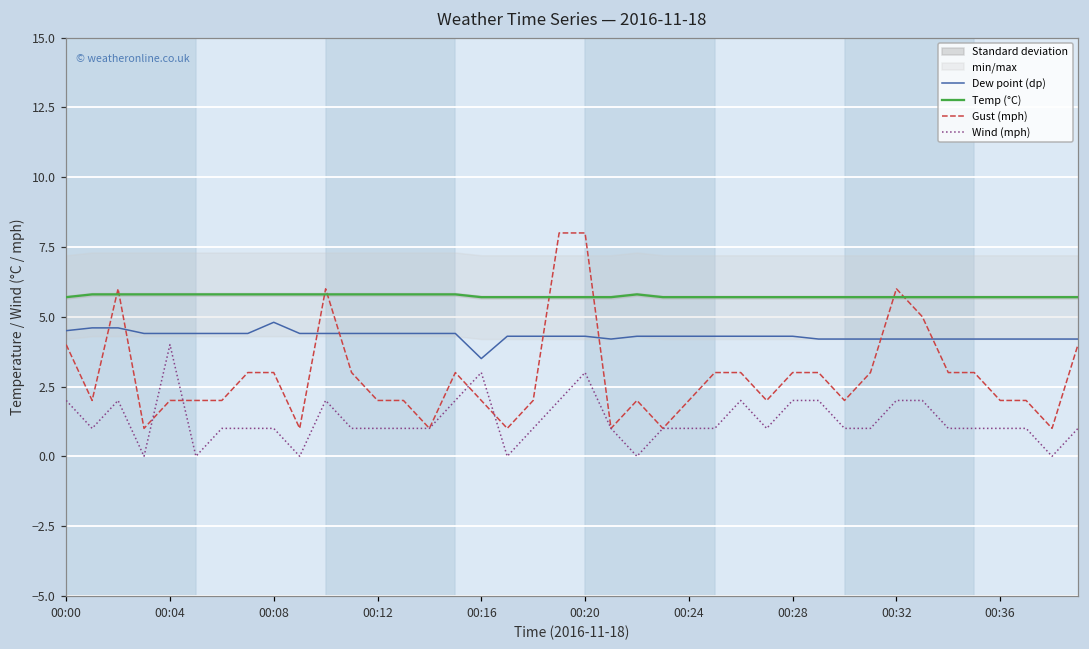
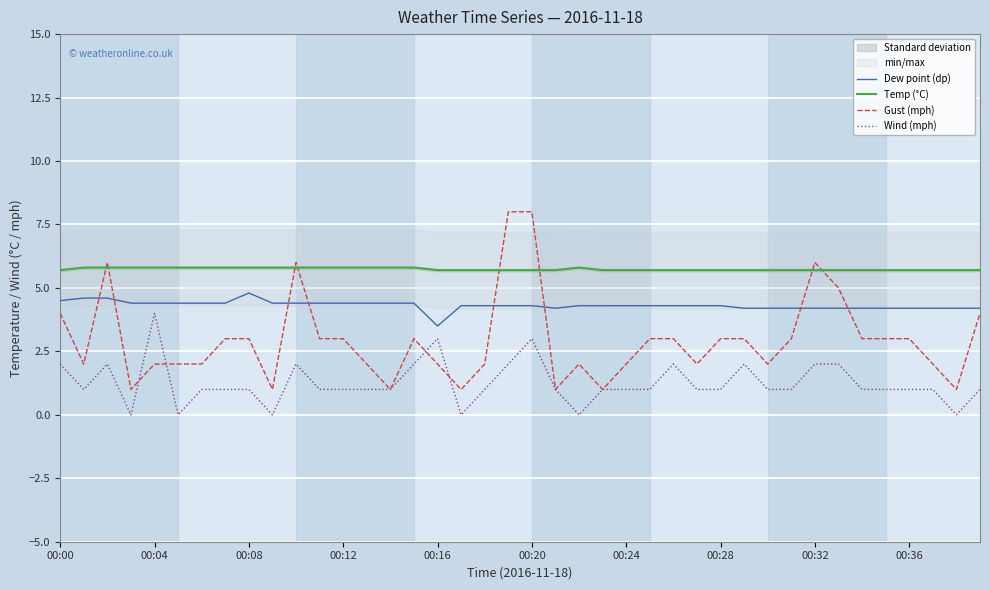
Gust (mph), 00:12: 2 -> 3
Wind (mph), 00:28: 2 -> 1
Gust (mph), 00:36: 2 -> 3
